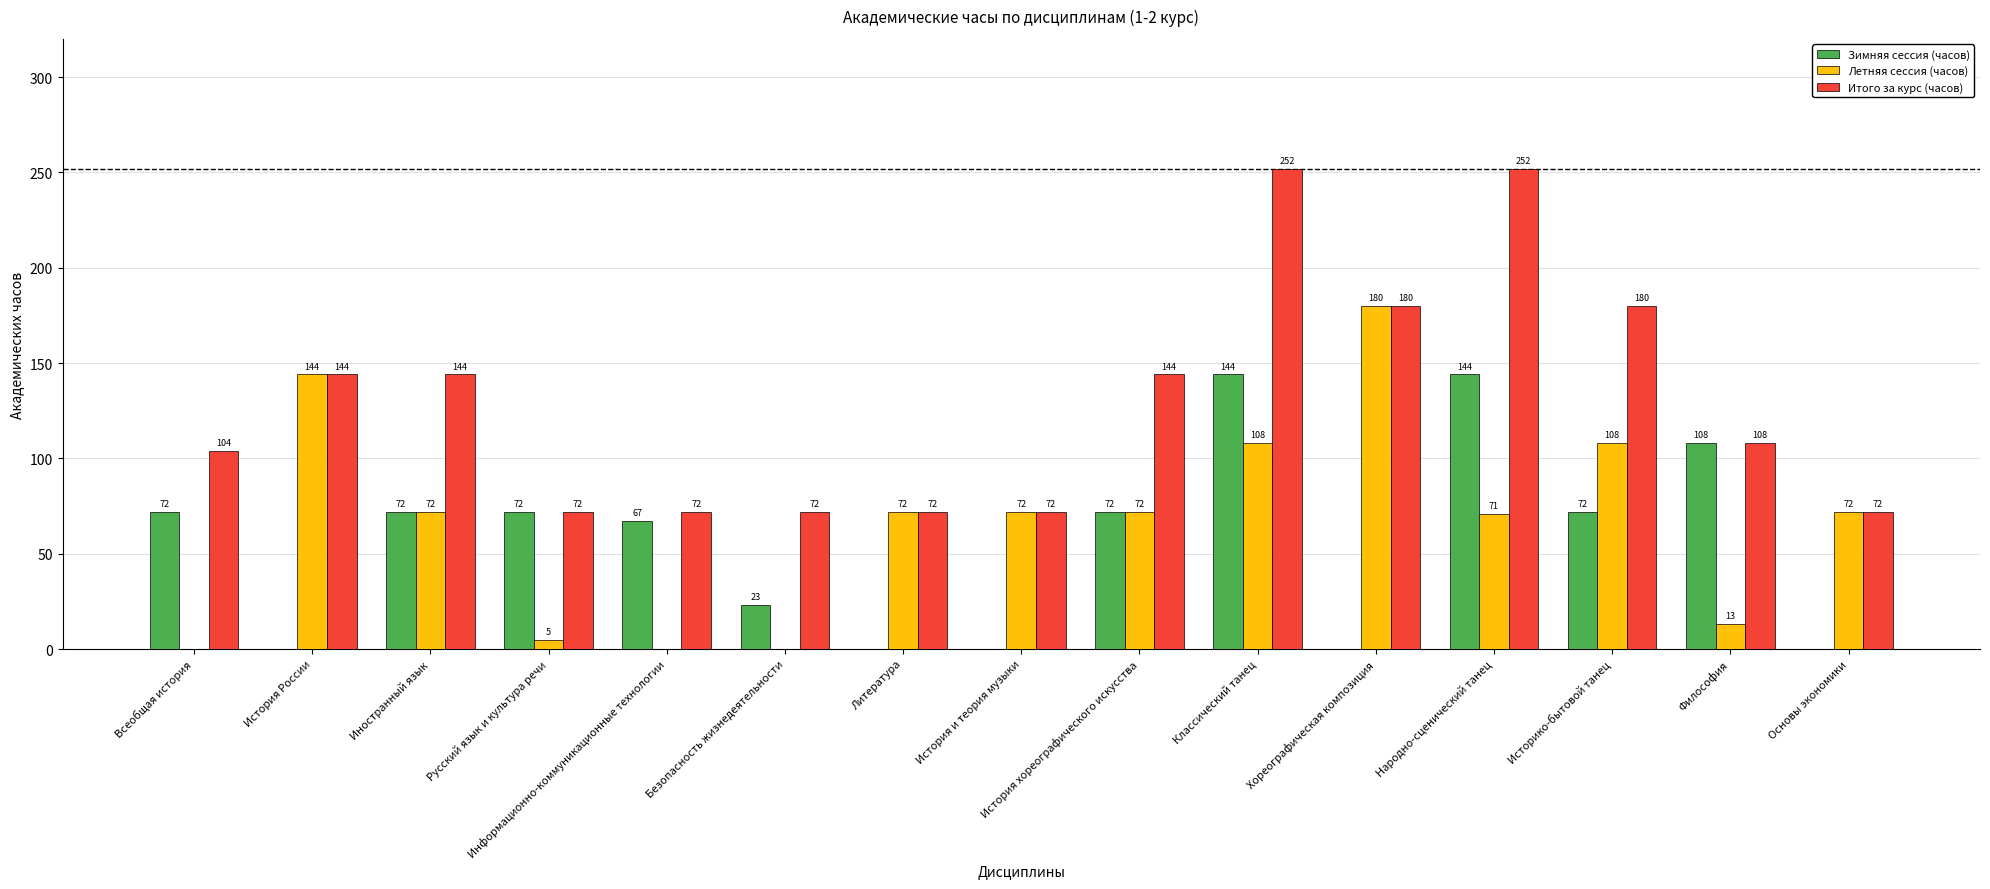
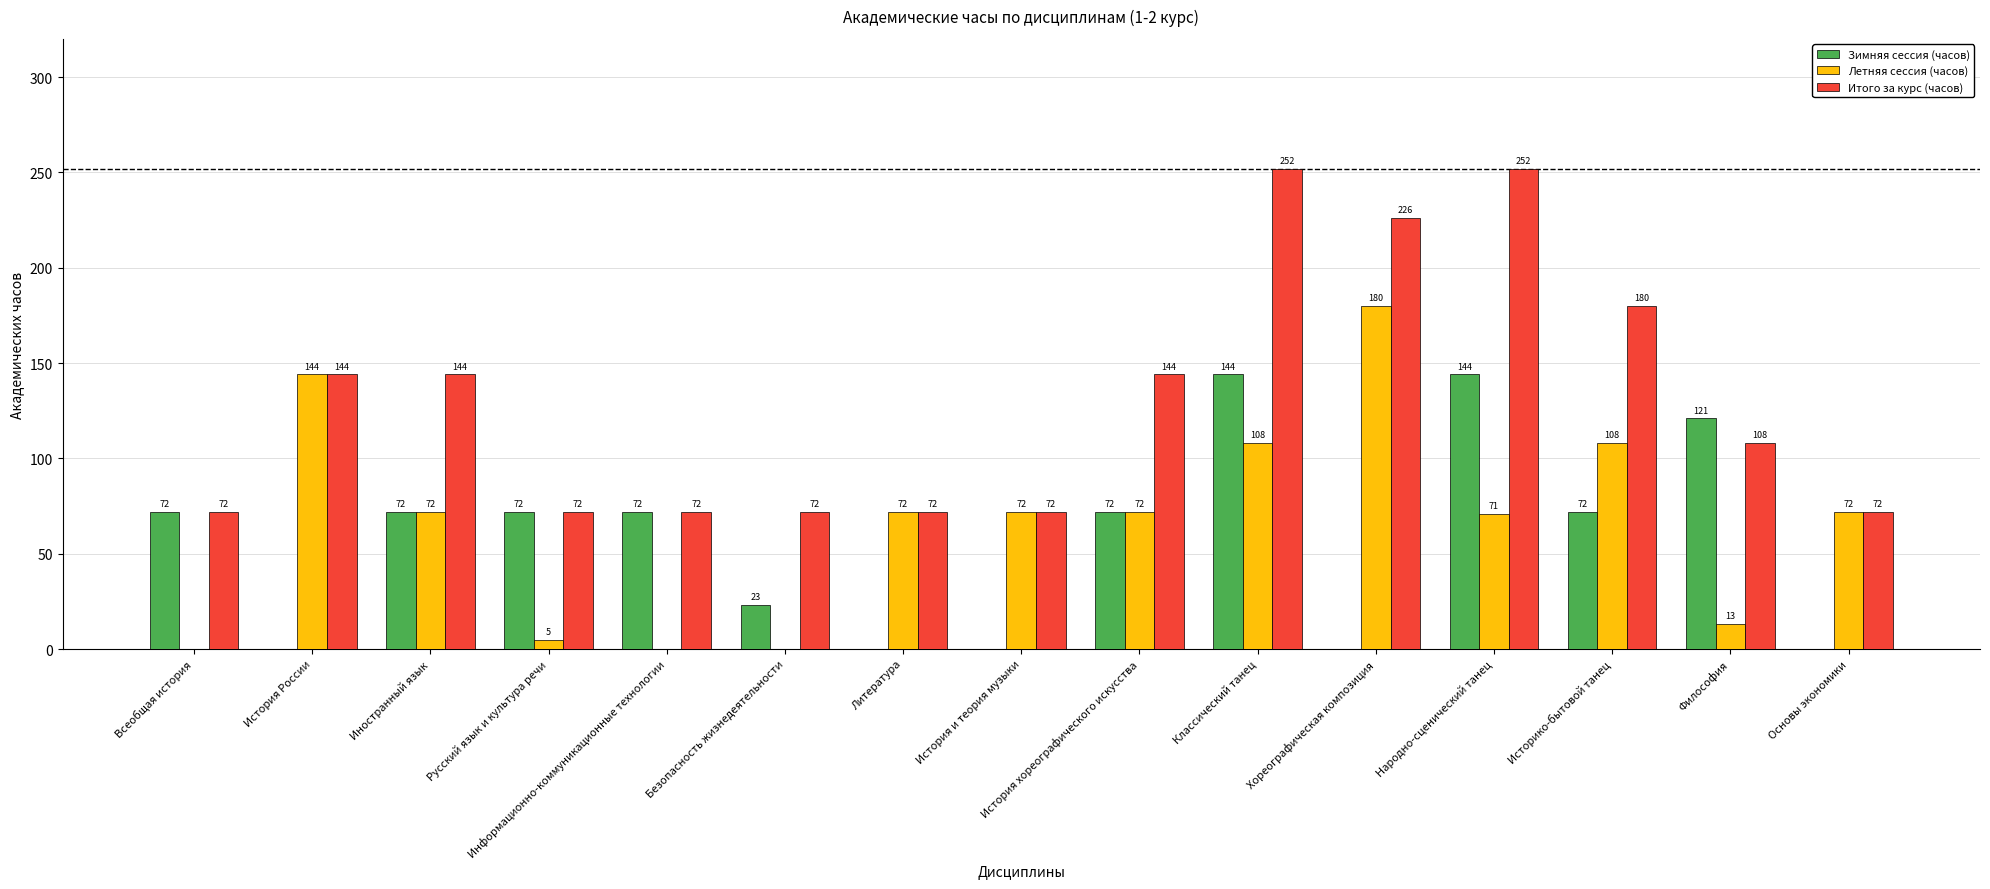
Итого за курс (часов), Всеобщая история: 104 -> 72
Зимняя сессия (часов), Информационно-коммуникационные технологии: 67 -> 72
Итого за курс (часов), Хореографическая композиция: 180 -> 226
Зимняя сессия (часов), Философия: 108 -> 121
